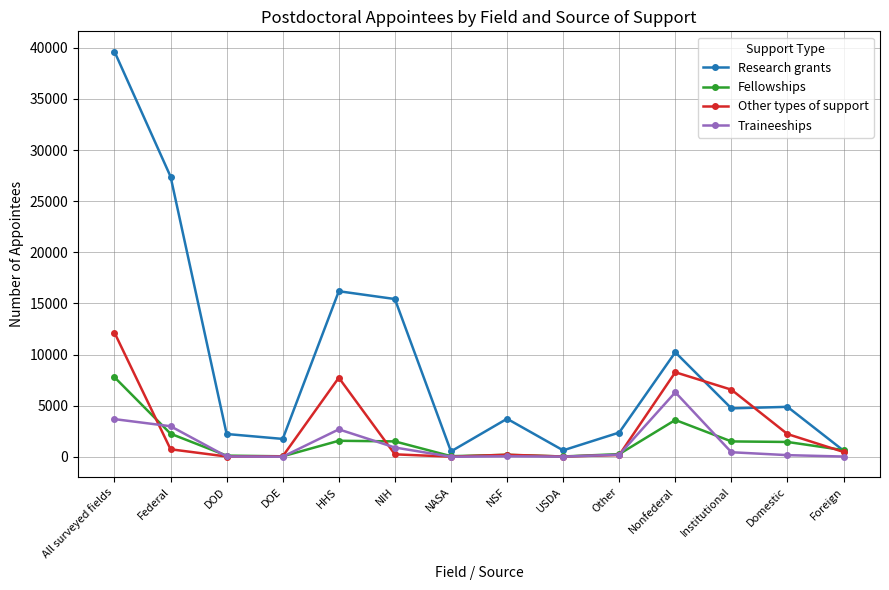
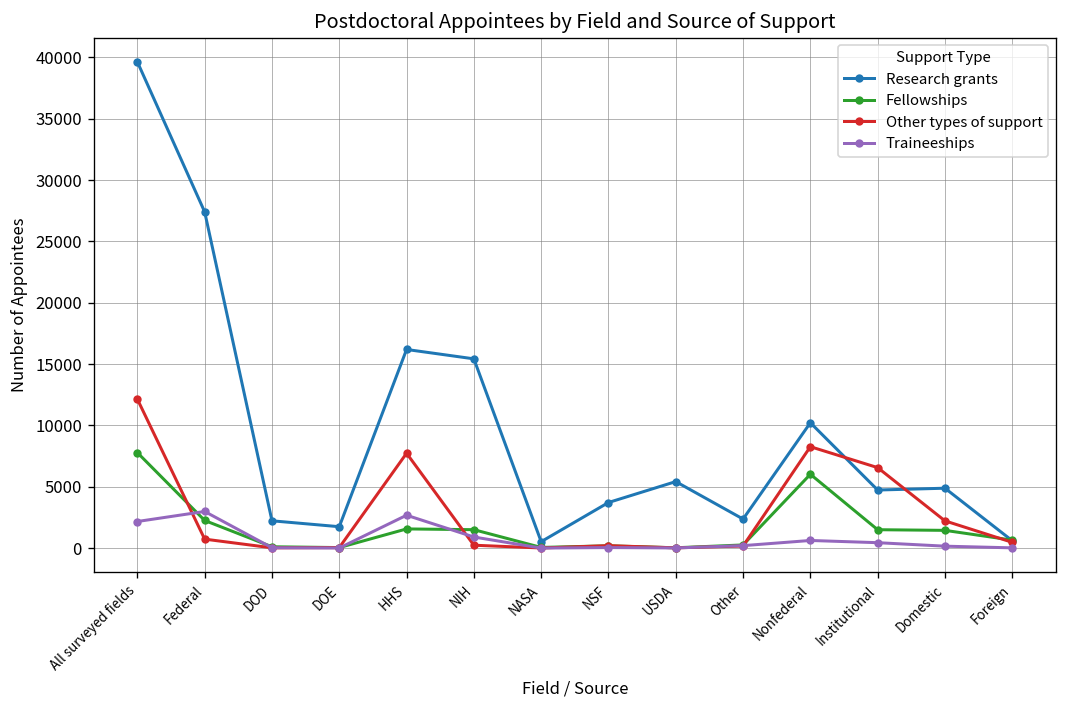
Traineeships, All surveyed fields: 3700 -> 2200
Research grants, USDA: 600 -> 5400
Fellowships, Nonfederal: 3600 -> 6000
Traineeships, Nonfederal: 6300 -> 600
